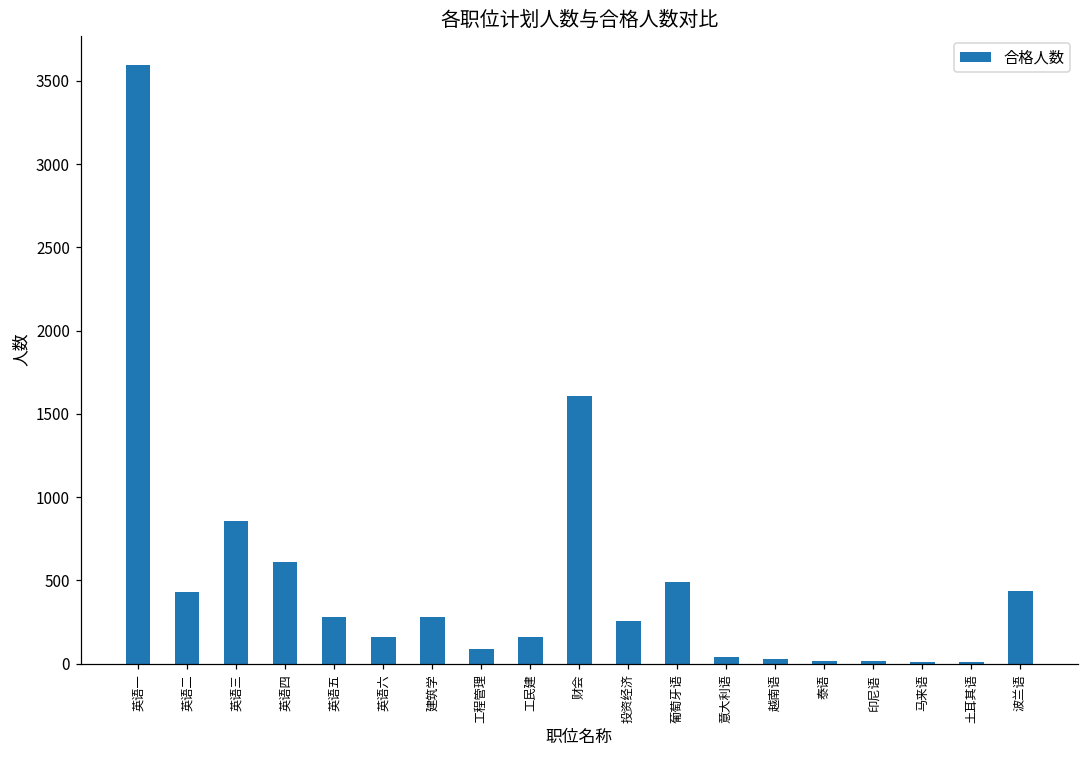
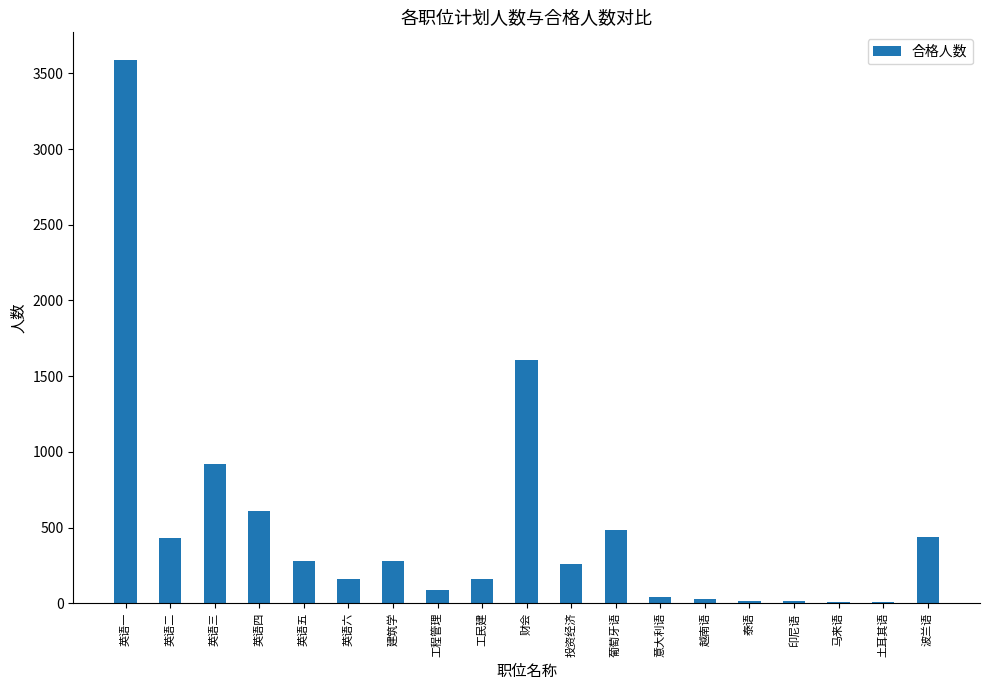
英语三: 860 -> 920
